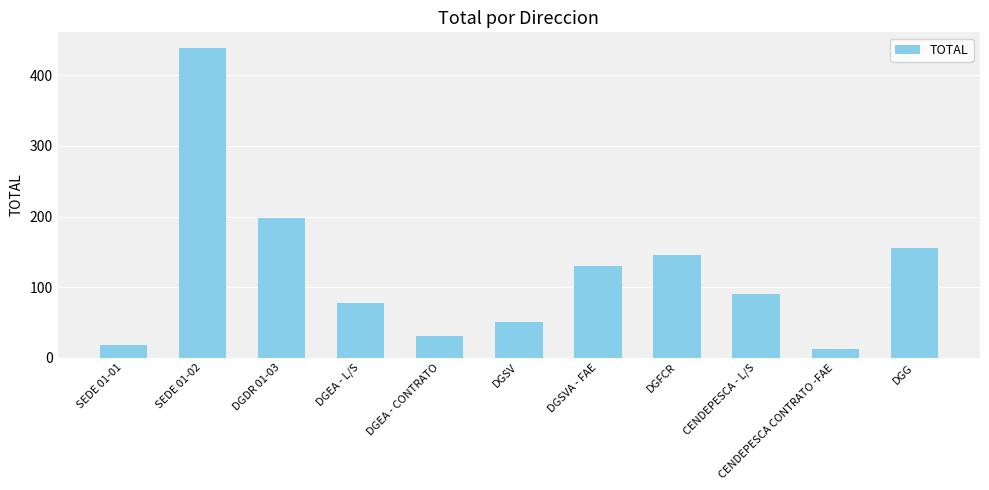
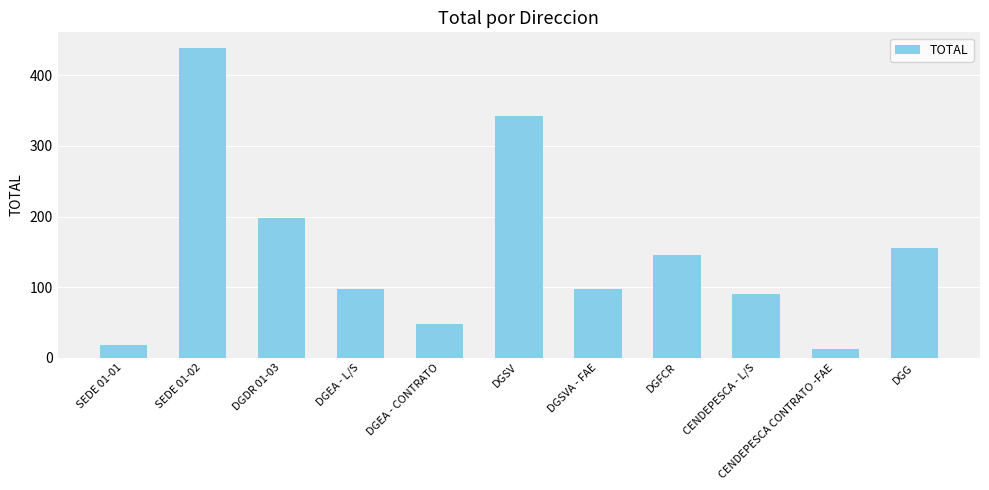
DGEA - L/S: 80 -> 100
DGEA - CONTRATO: 30 -> 50
DGSV: 50 -> 340
DGSVA - FAE: 130 -> 100
